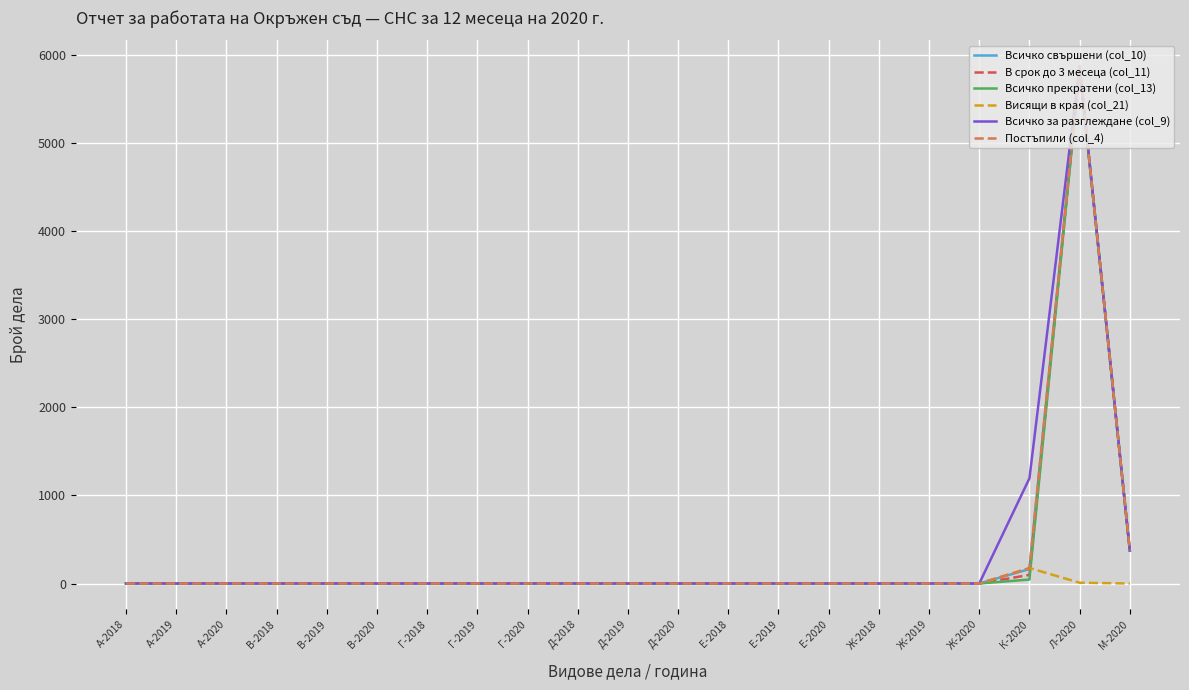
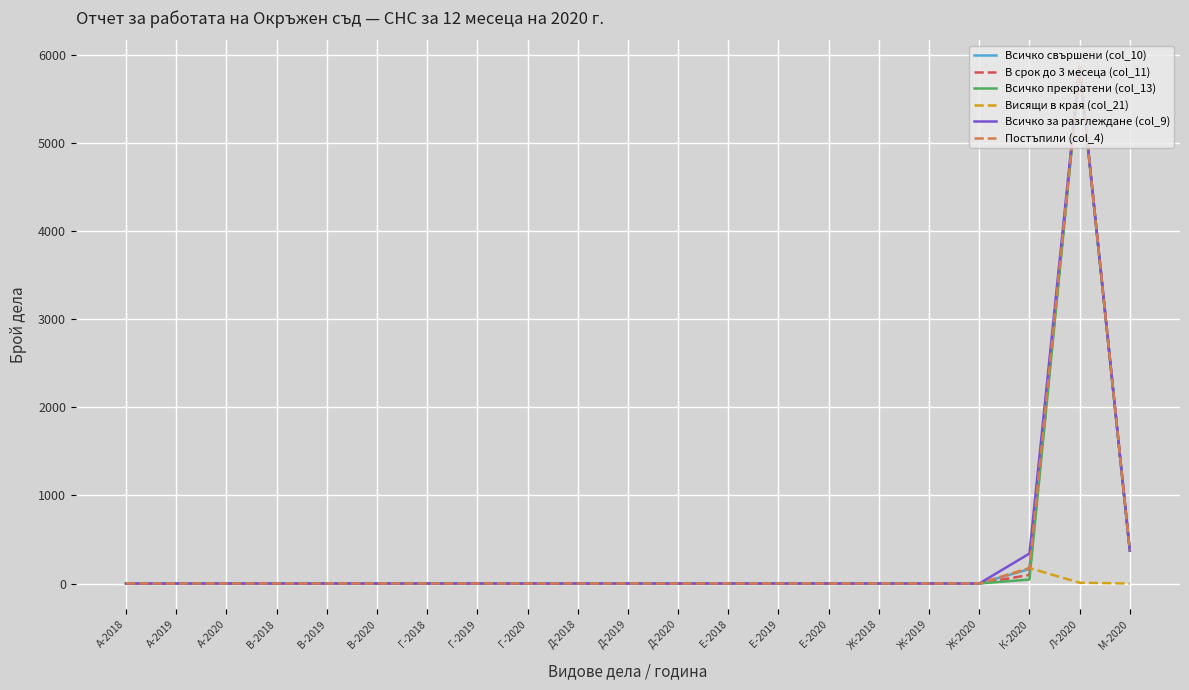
Всичко за разглеждане (col_9), К-2020: 1200 -> 300
